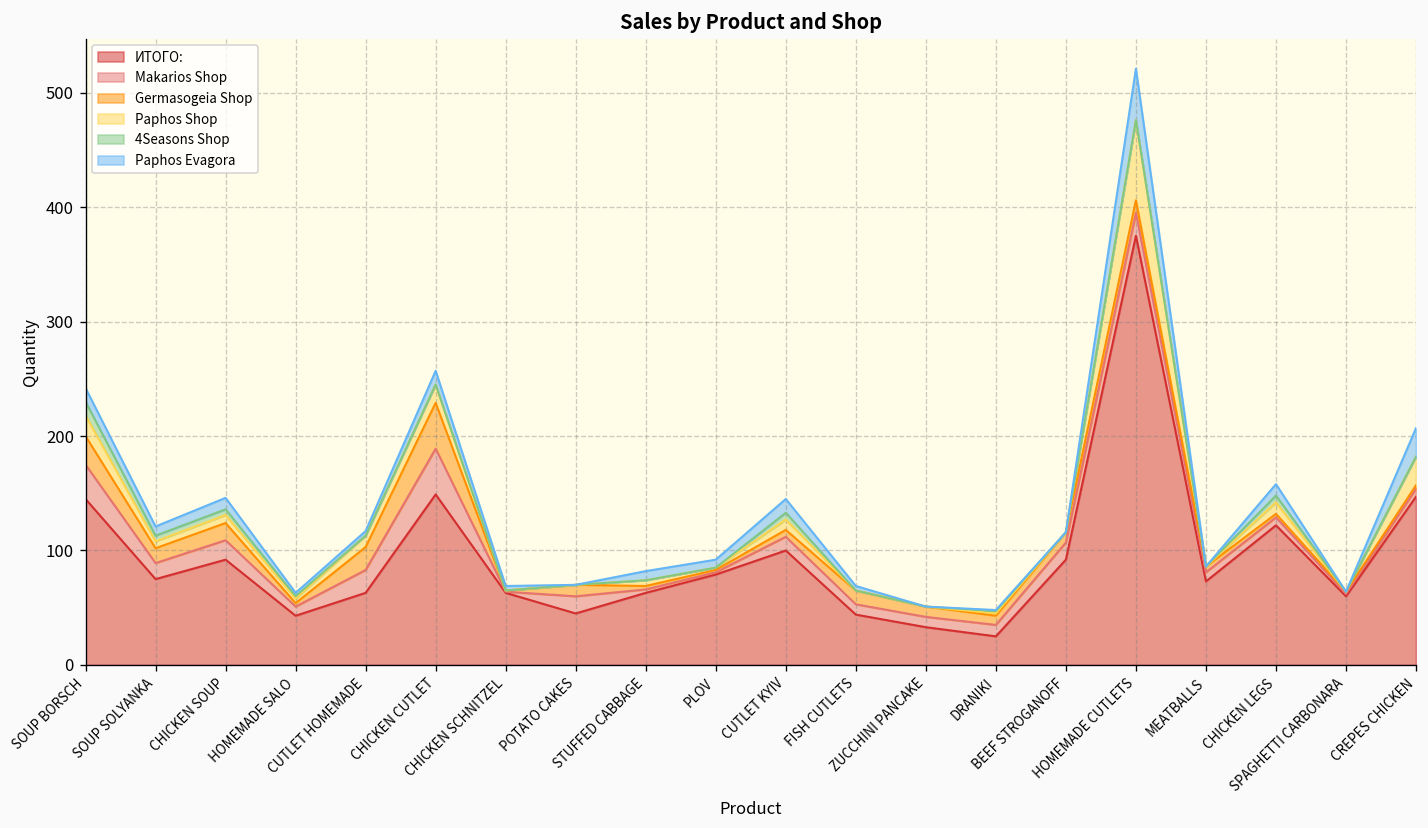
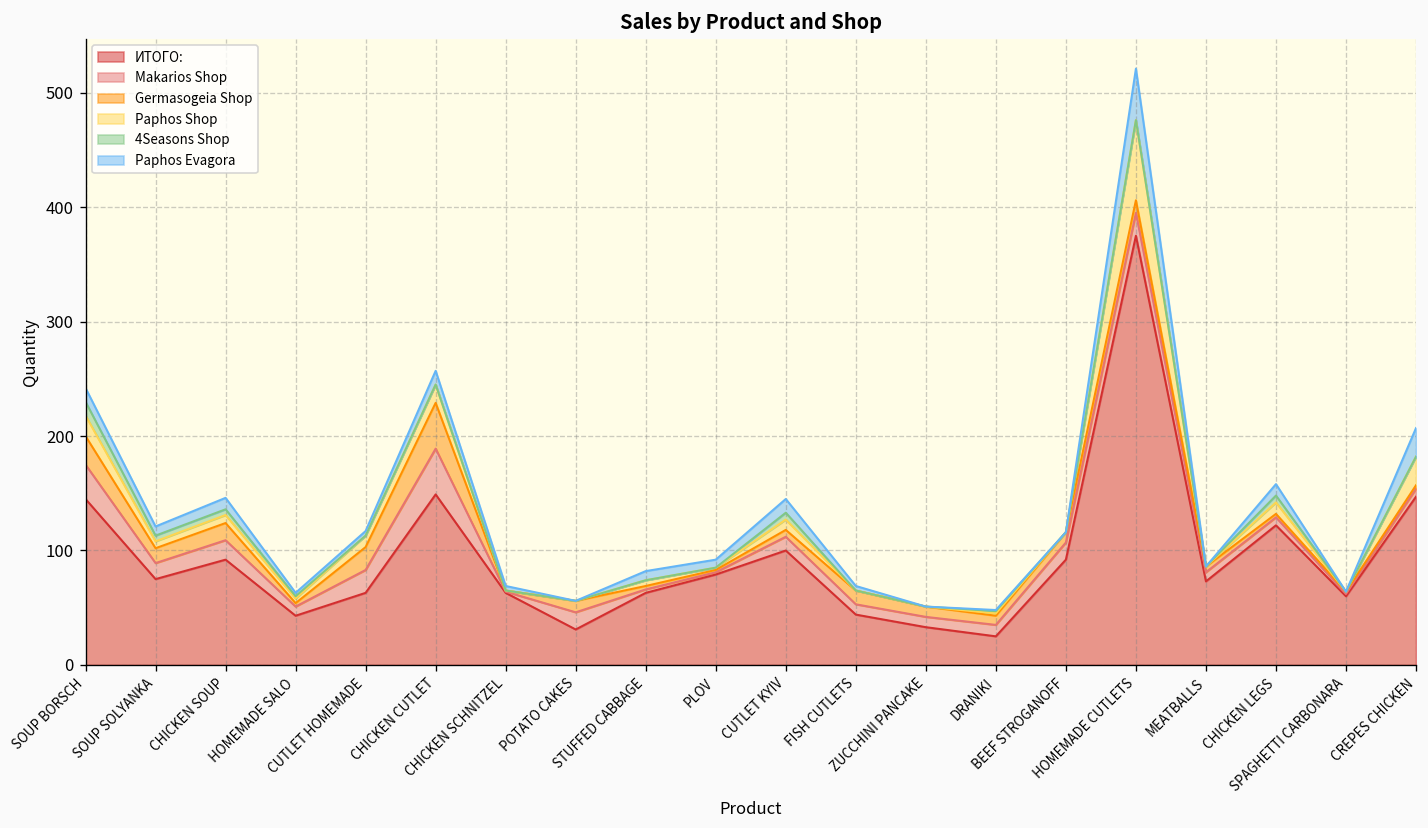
ИТОГО:, POTATO CAKES: 50 -> 30
